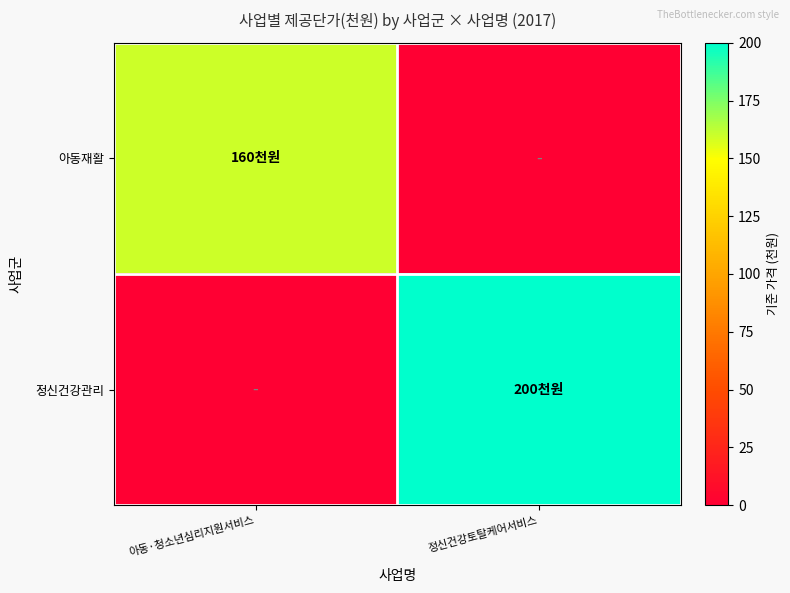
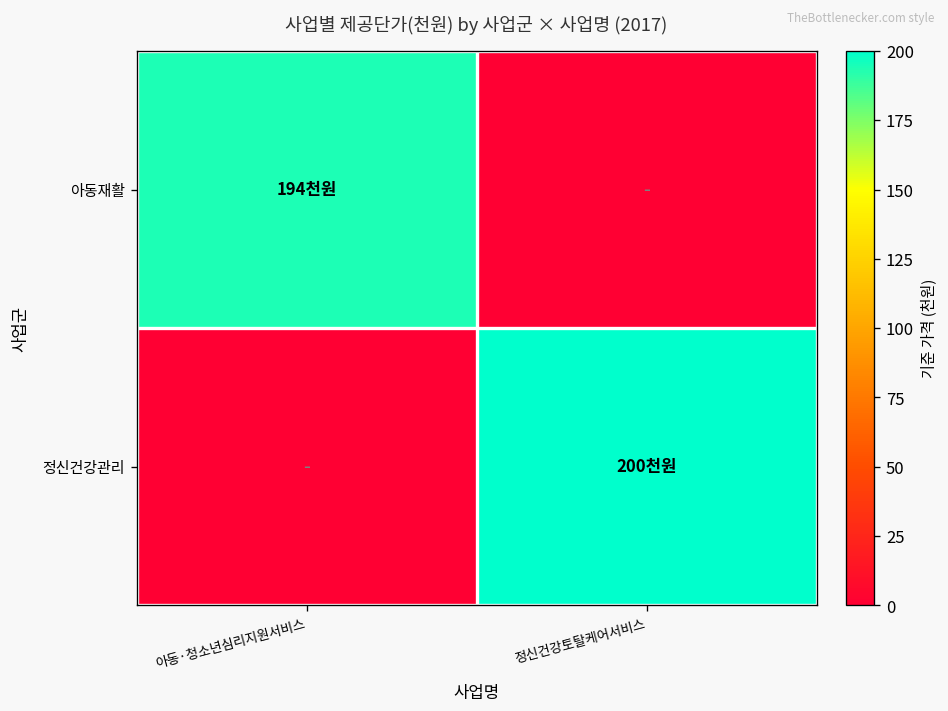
아동재활, 아동·청소년심리지원서비스: 160 -> 194
